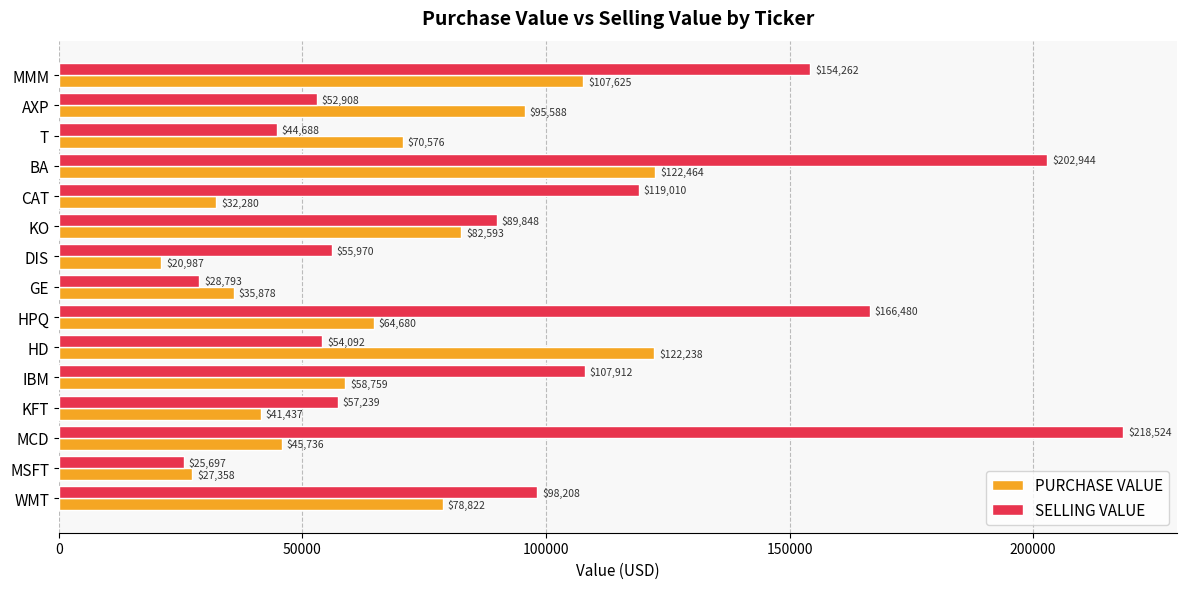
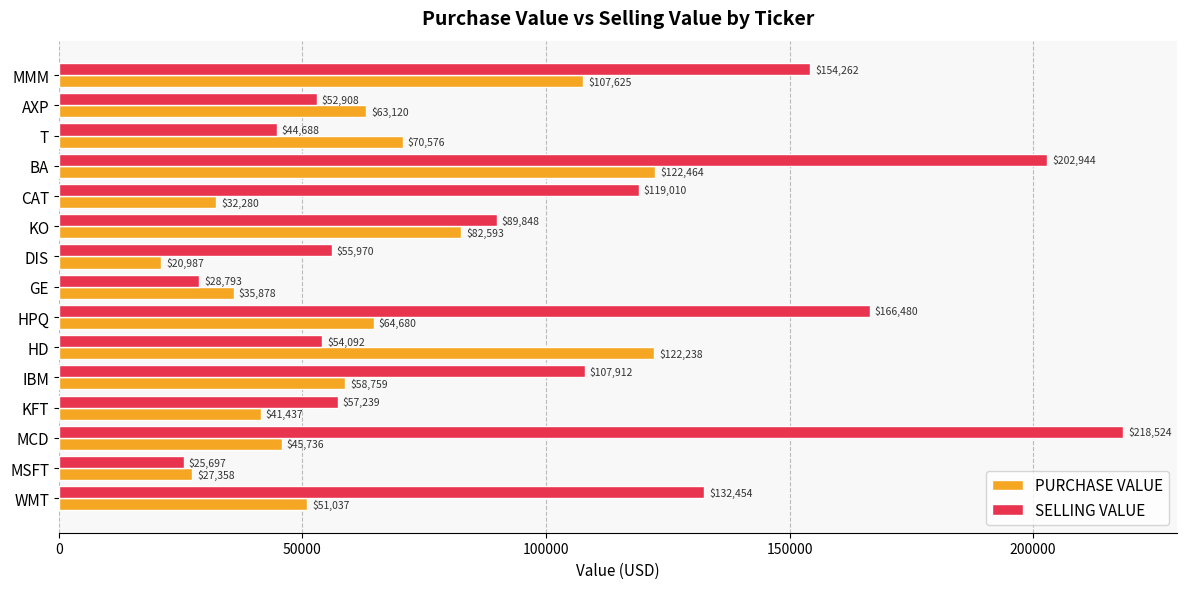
PURCHASE VALUE, AXP: $95,588 -> $63,120
SELLING VALUE, WMT: $98,208 -> $132,454
PURCHASE VALUE, WMT: $78,822 -> $51,037
